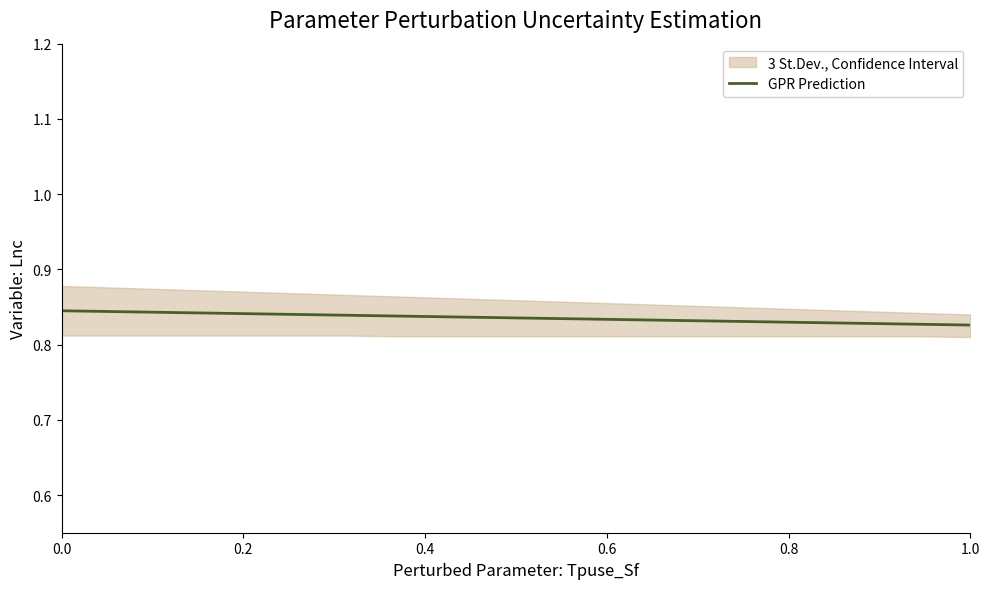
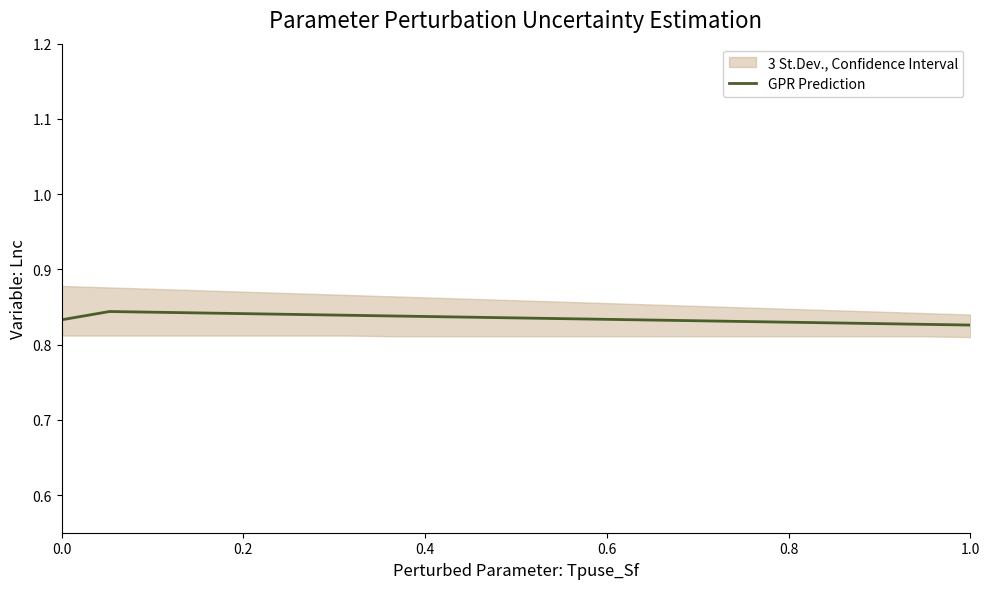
GPR Prediction, 0.0: 0.85 -> 0.83
